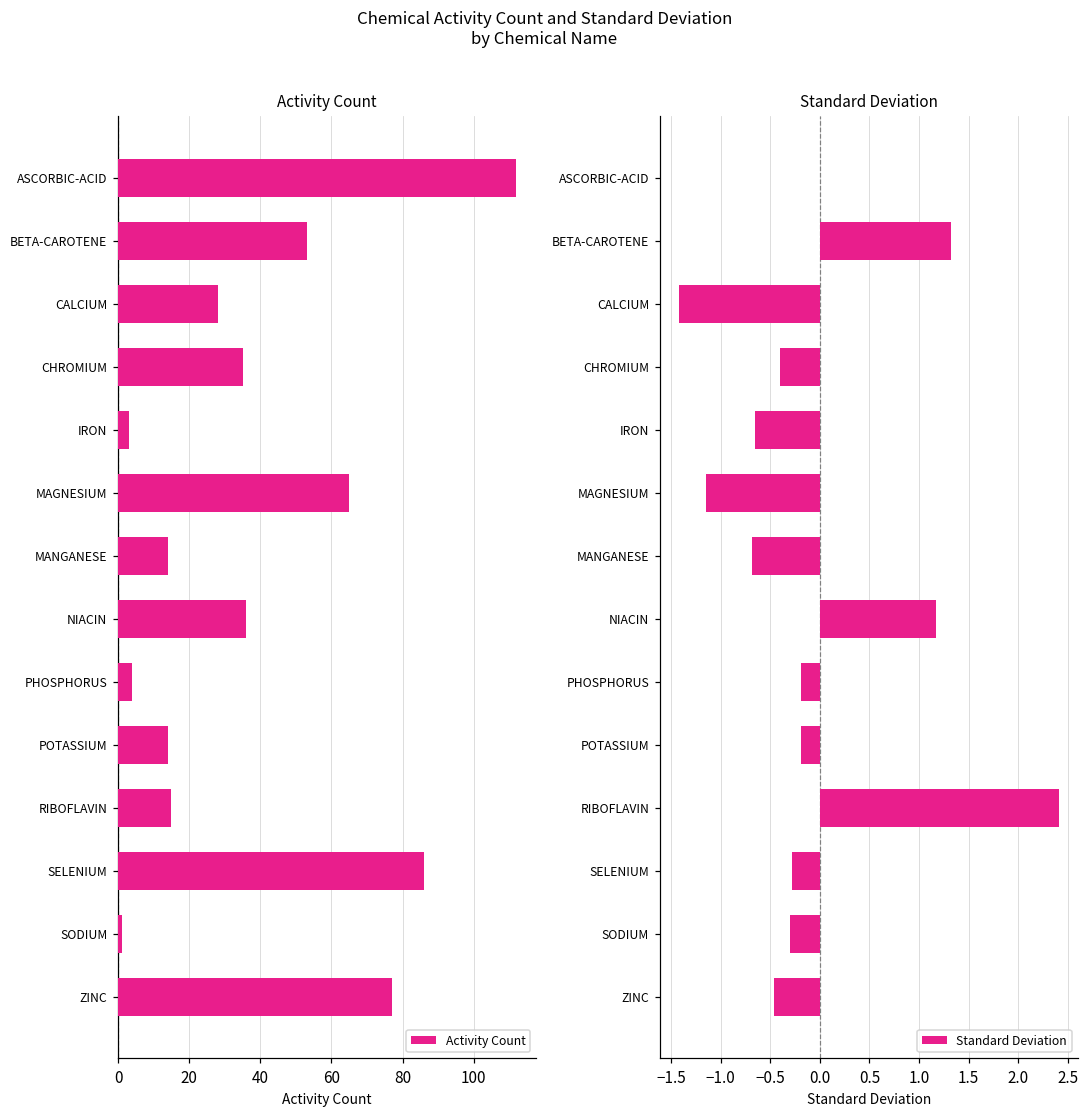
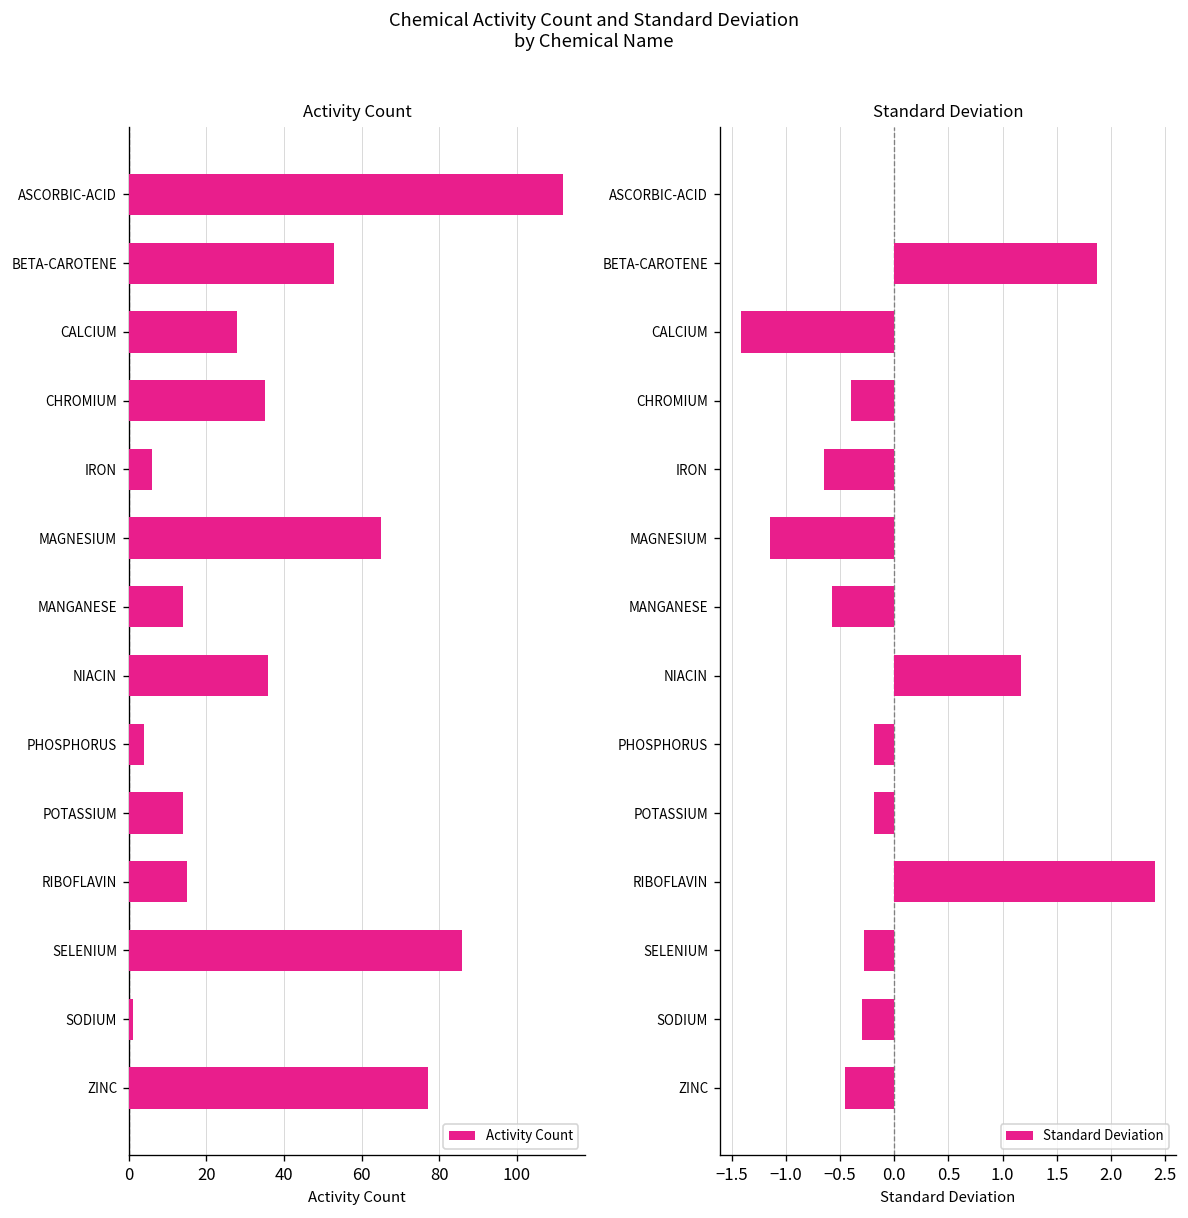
Activity Count, IRON: 3 -> 6
Standard Deviation, BETA-CAROTENE: 1.3 -> 1.9
Standard Deviation, MANGANESE: -0.7 -> -0.6
